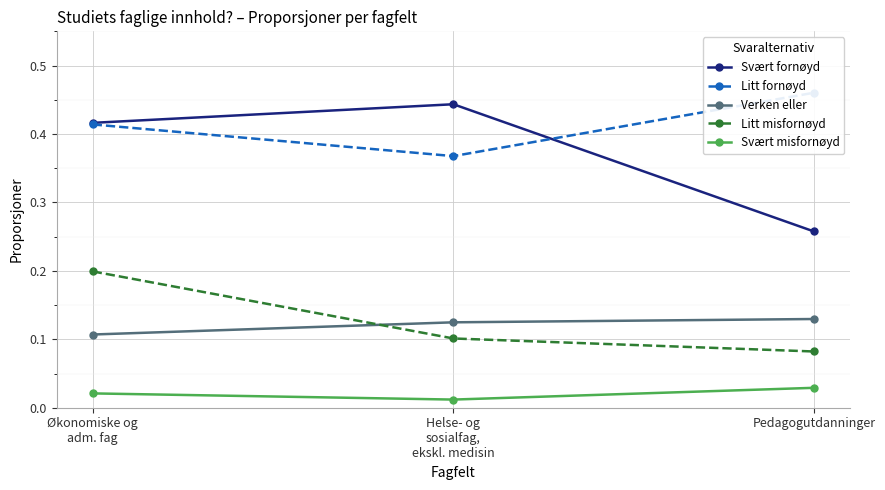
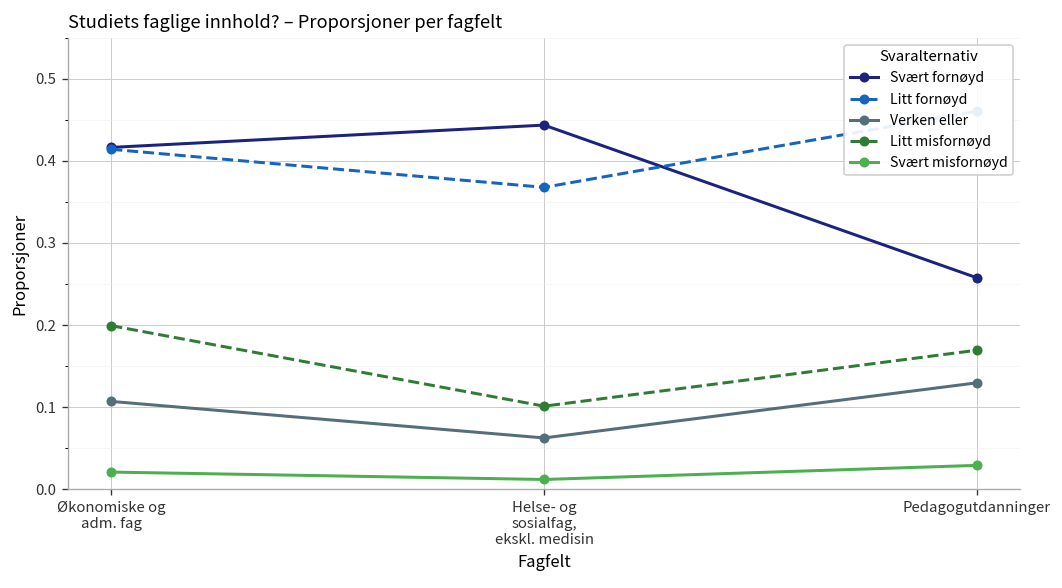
Verken eller, Helse- og sosialfag, ekskl. medisin: 0.12 -> 0.06
Litt misfornøyd, Pedagogutdanninger: 0.08 -> 0.17
